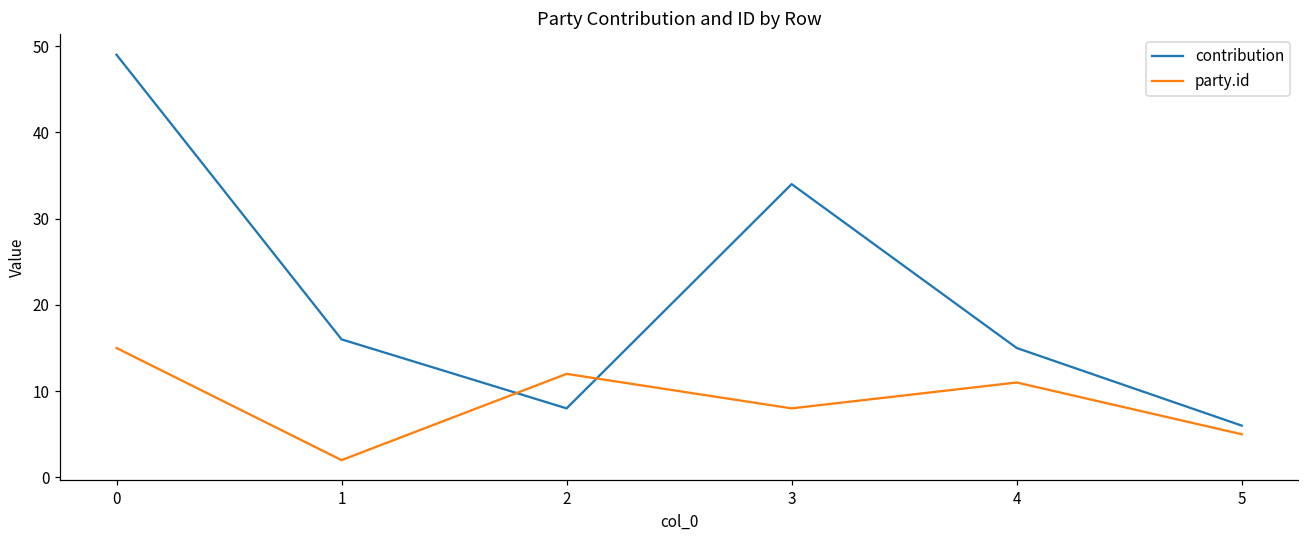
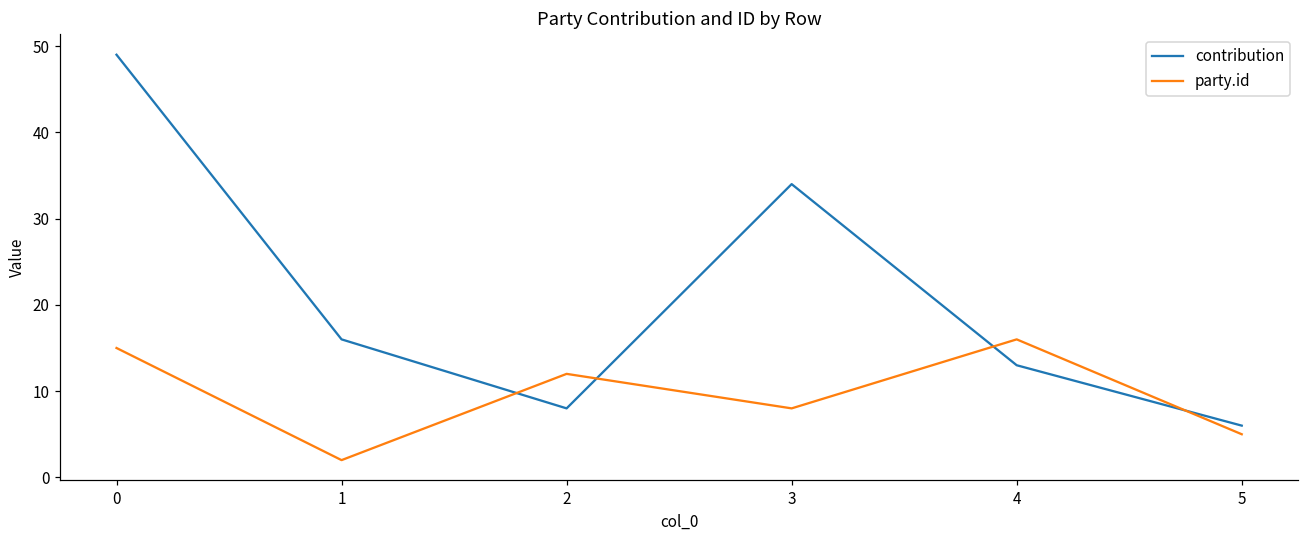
contribution, 4: 15 -> 13
party.id, 4: 11 -> 16
